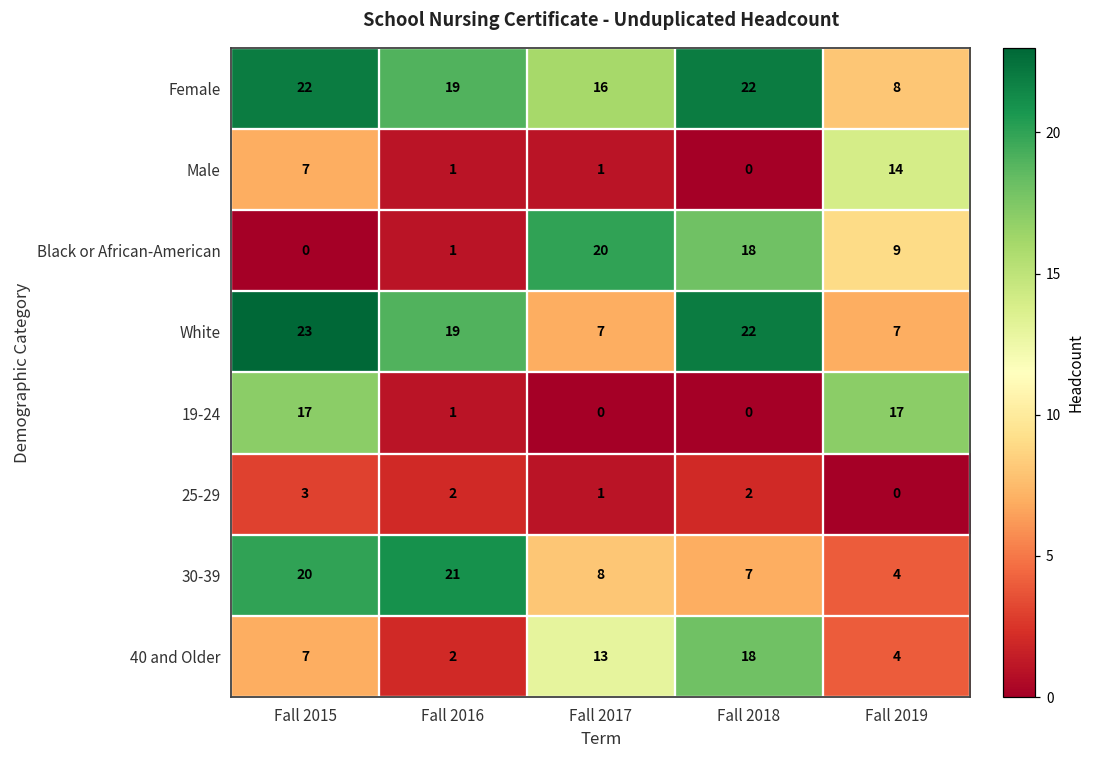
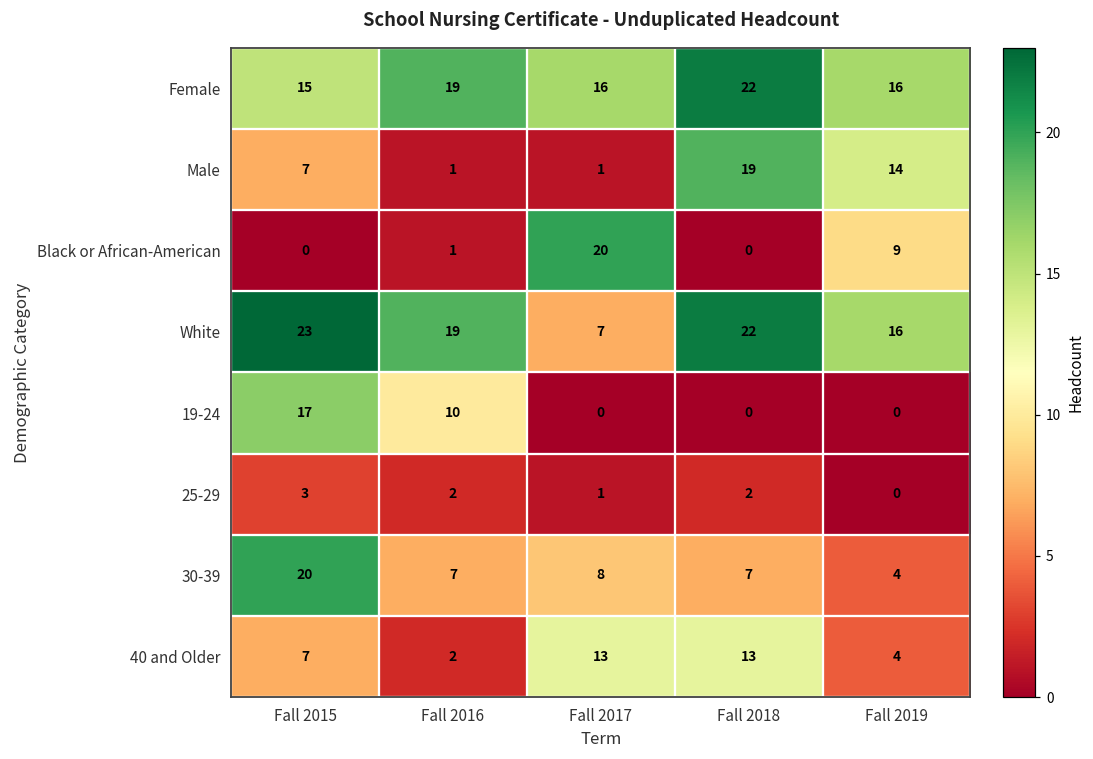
Female, Fall 2015: 22 -> 15
Female, Fall 2019: 8 -> 16
Male, Fall 2018: 0 -> 19
Black or African-American, Fall 2018: 18 -> 0
White, Fall 2019: 7 -> 16
19-24, Fall 2016: 1 -> 10
19-24, Fall 2019: 17 -> 0
30-39, Fall 2016: 21 -> 7
40 and Older, Fall 2018: 18 -> 13
